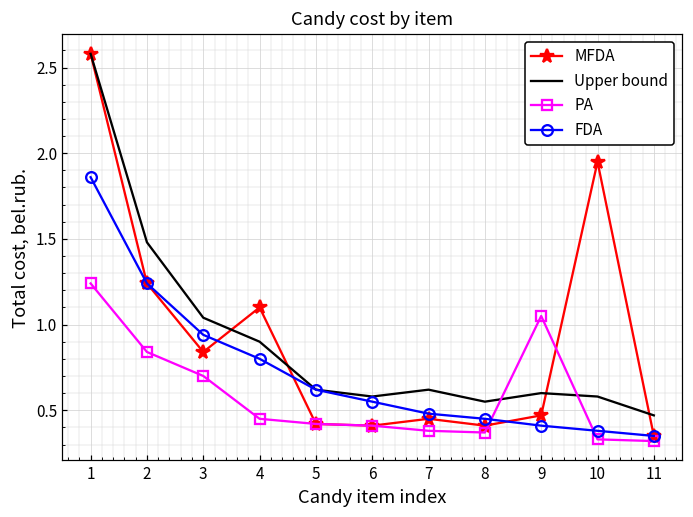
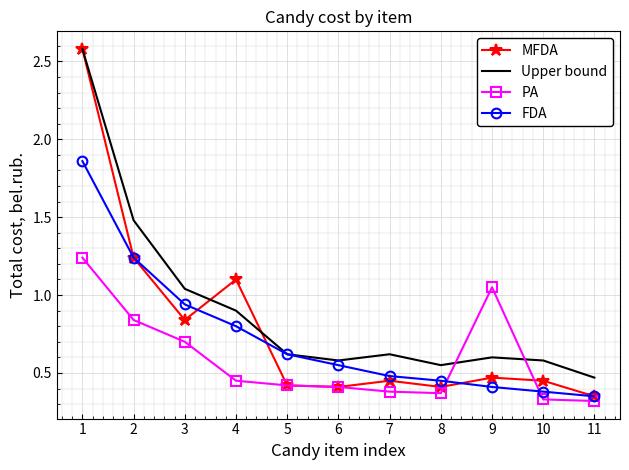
MFDA, 10: 1.95 -> 0.45
